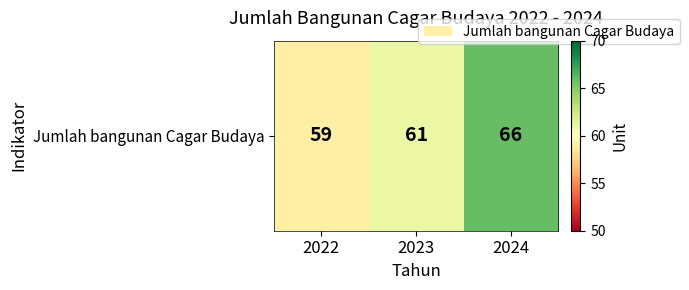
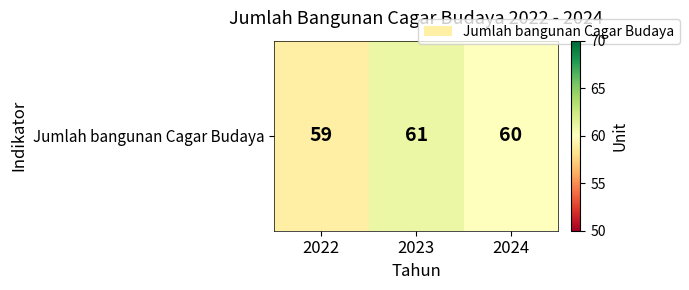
Jumlah bangunan Cagar Budaya, 2024: 66 -> 60
